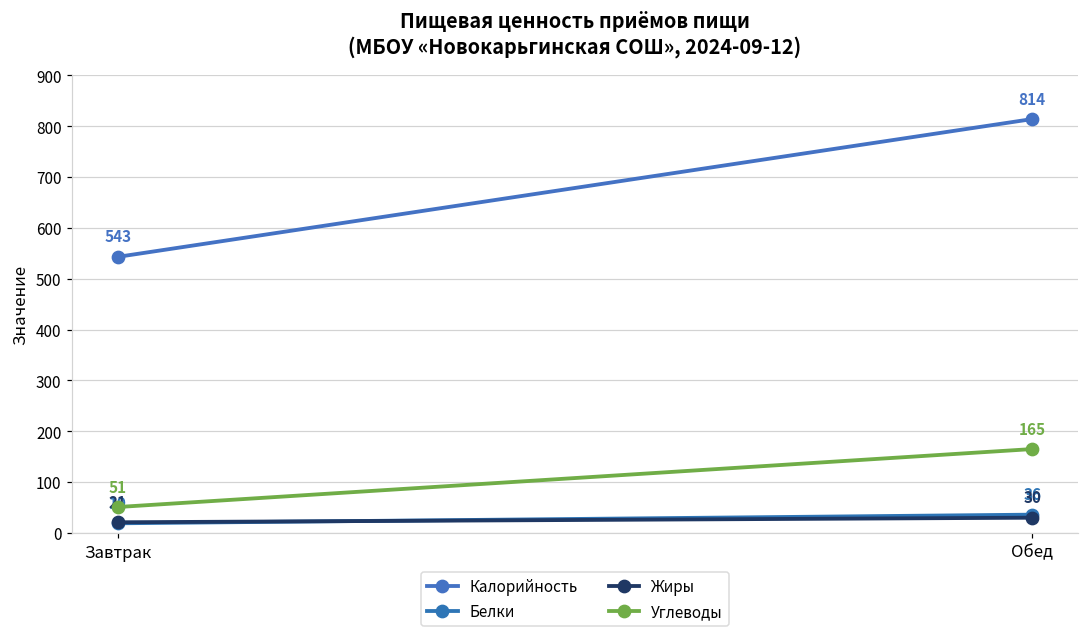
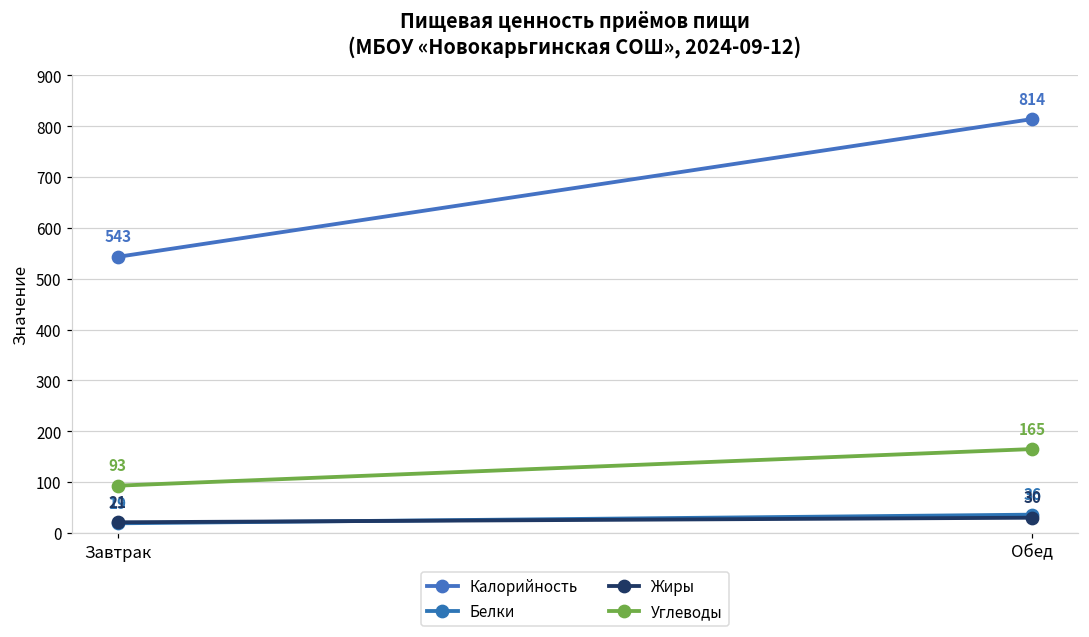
Углеводы, Завтрак: 51 -> 93
